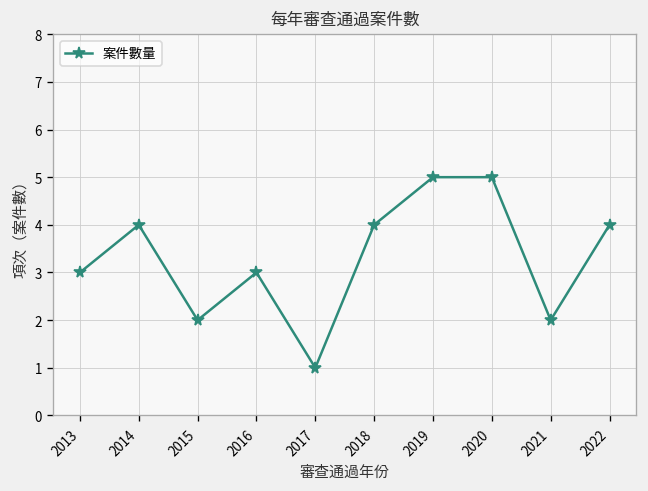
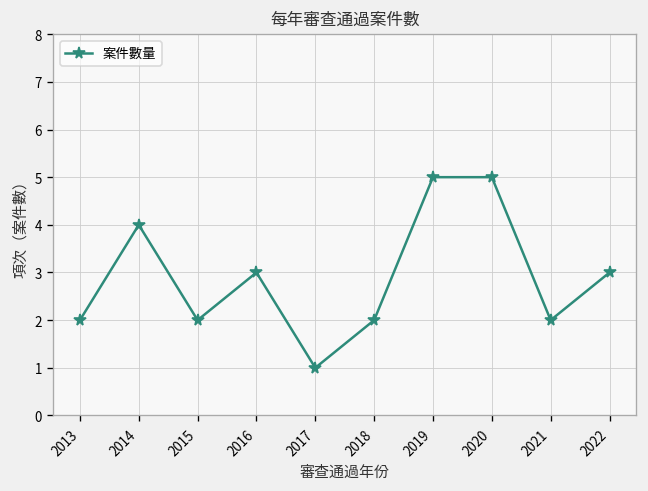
2013: 3 -> 2
2018: 4 -> 2
2022: 4 -> 3
